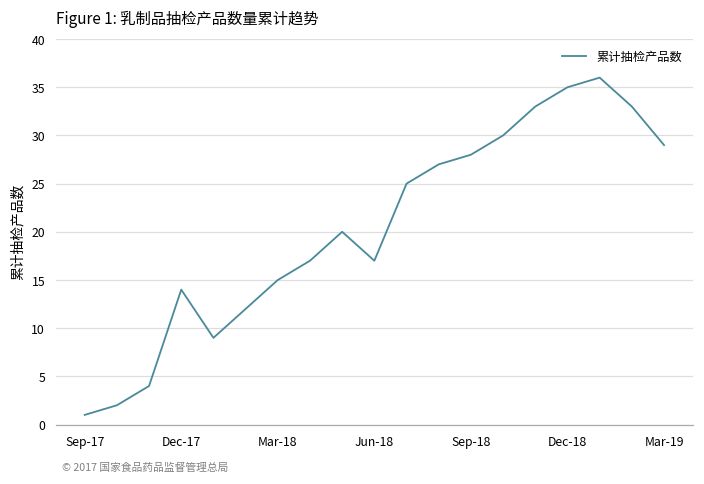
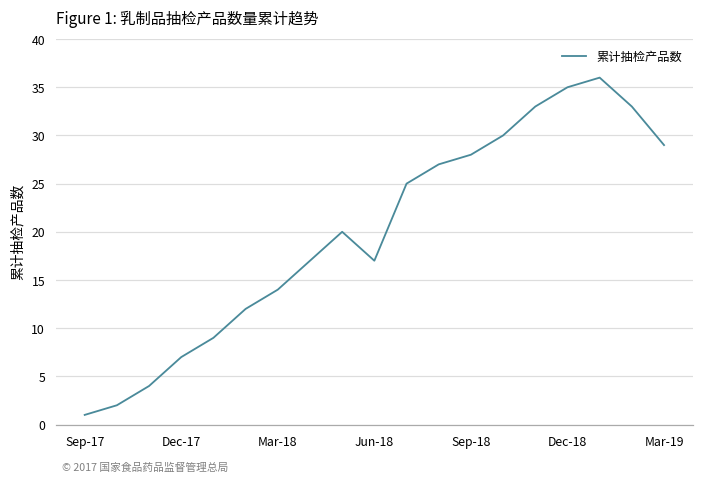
Dec-17: 14 -> 7
Mar-18: 15 -> 14
